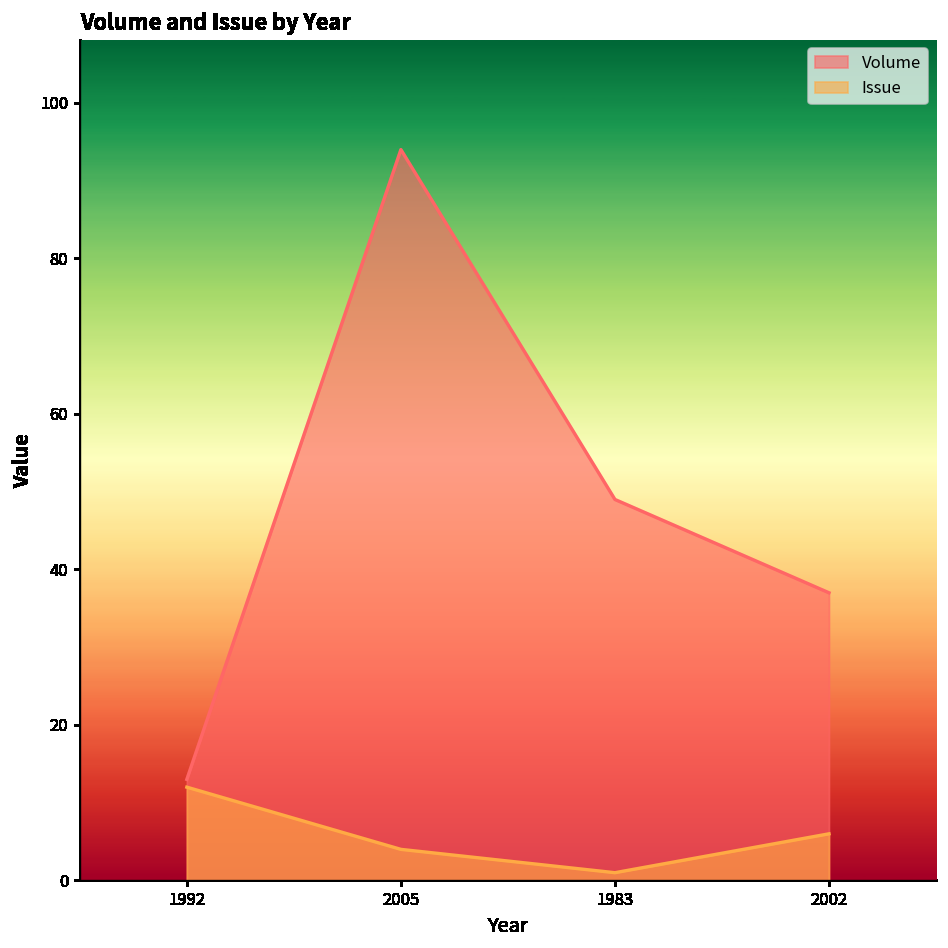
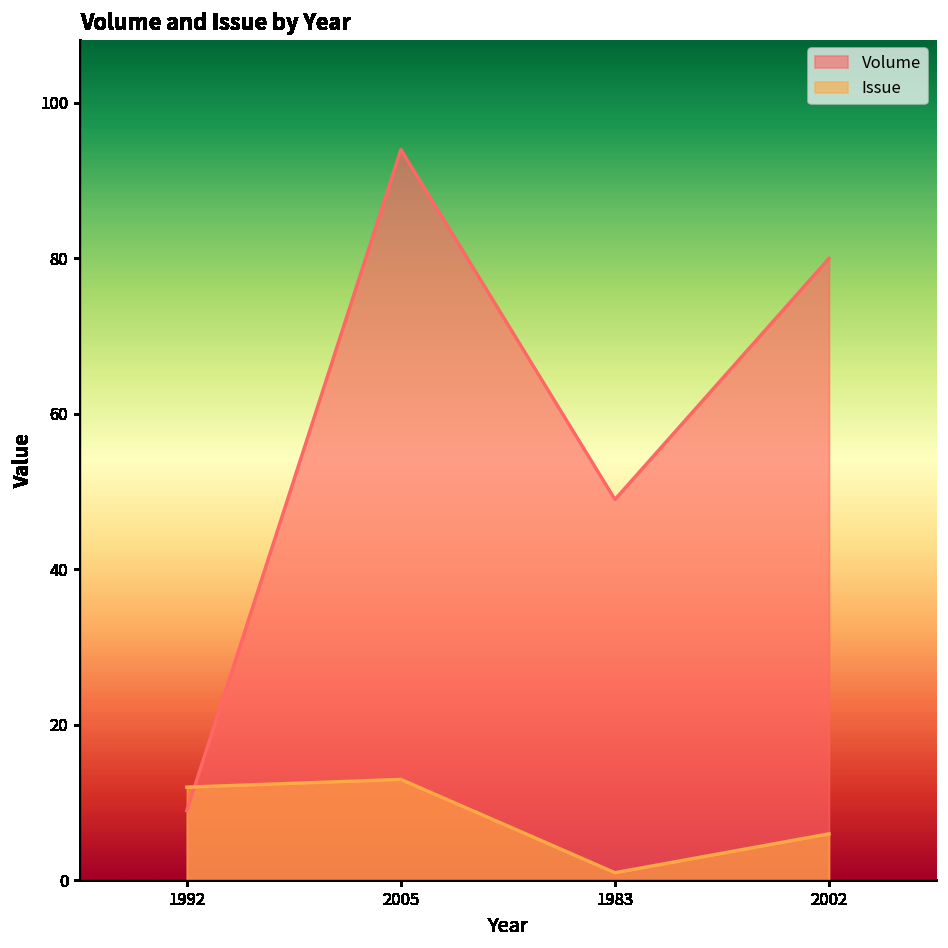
Volume, 1992: 13 -> 9
Issue, 2005: 4 -> 13
Volume, 2002: 37 -> 80
